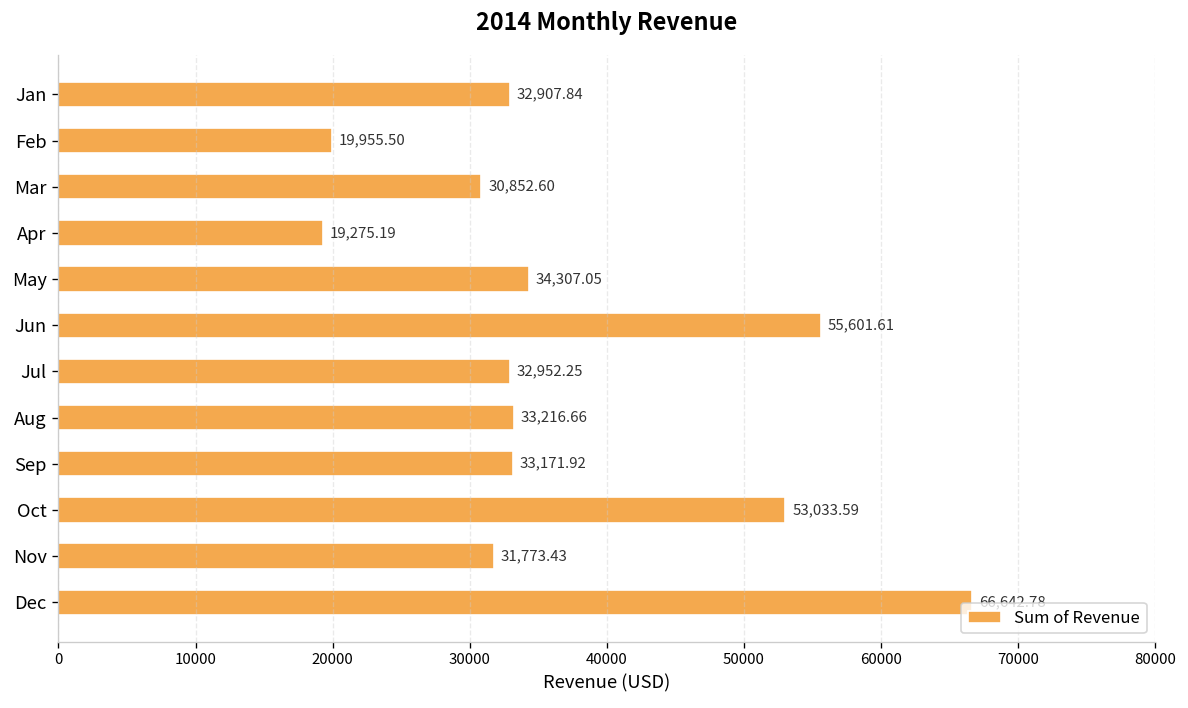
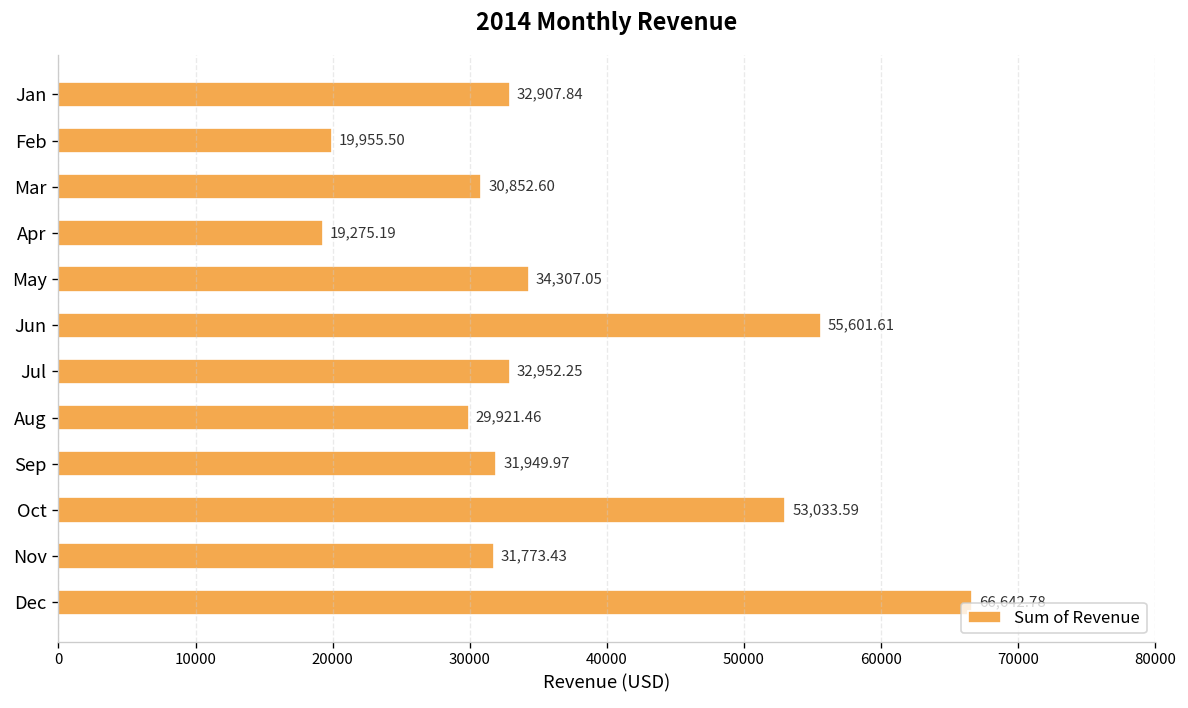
Aug: 33,216.66 -> 29,921.46
Sep: 33,171.92 -> 31,949.97
